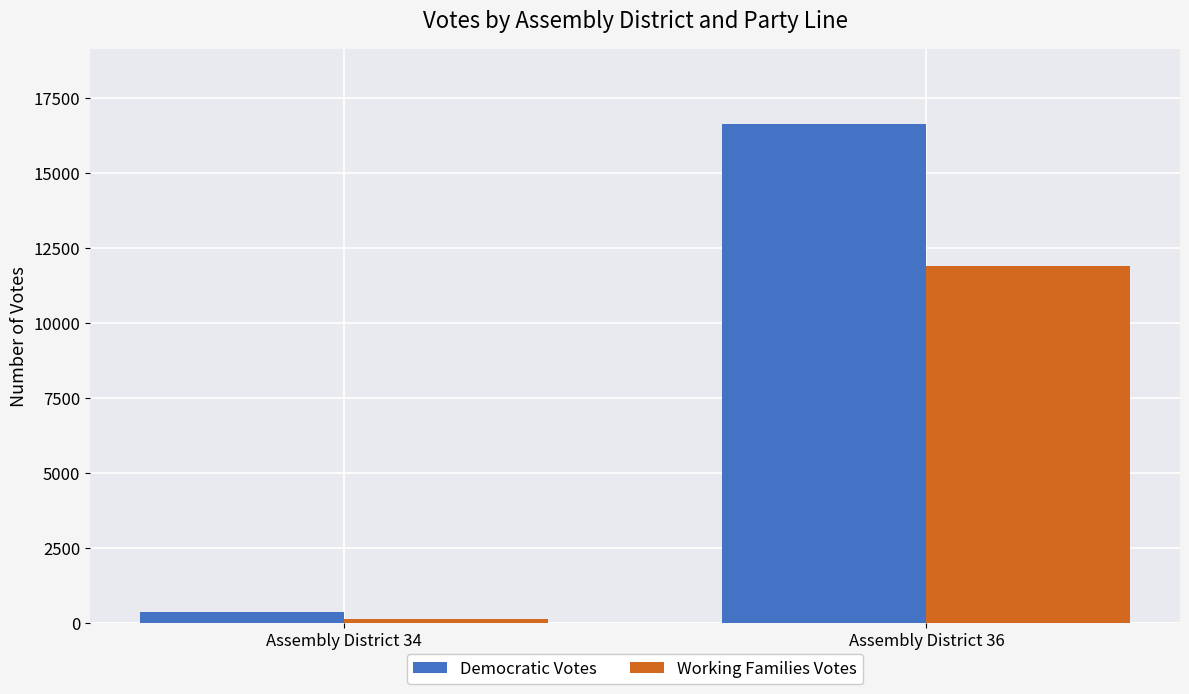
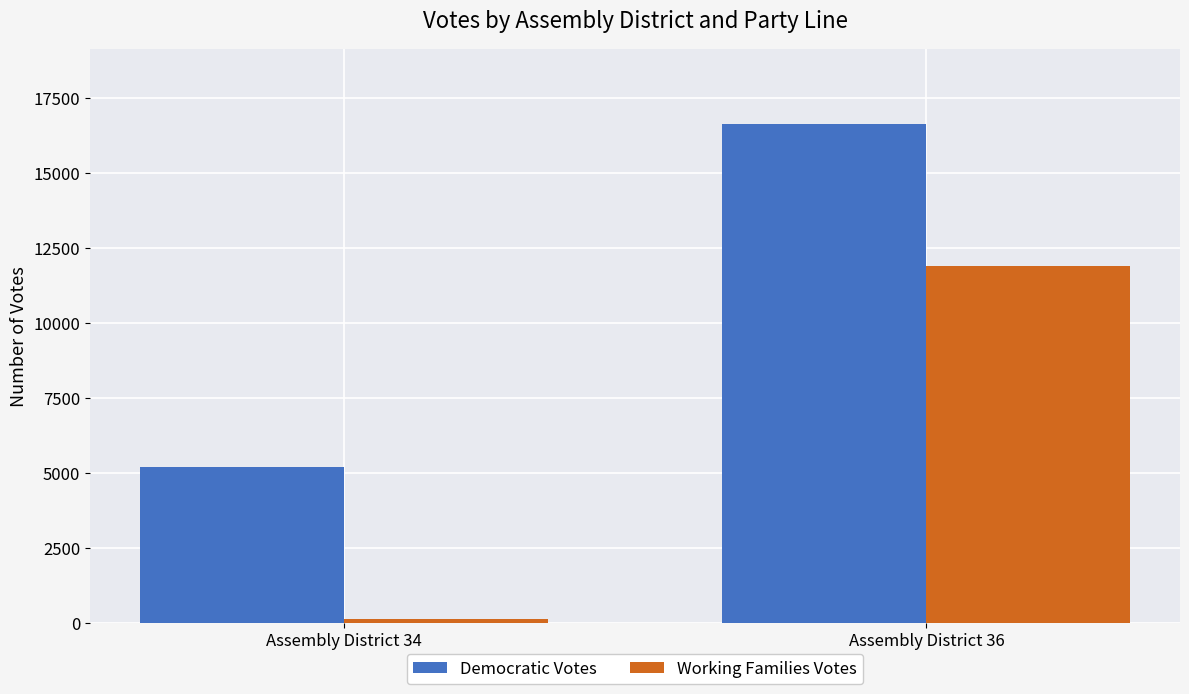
Democratic Votes, Assembly District 34: 400 -> 5200
